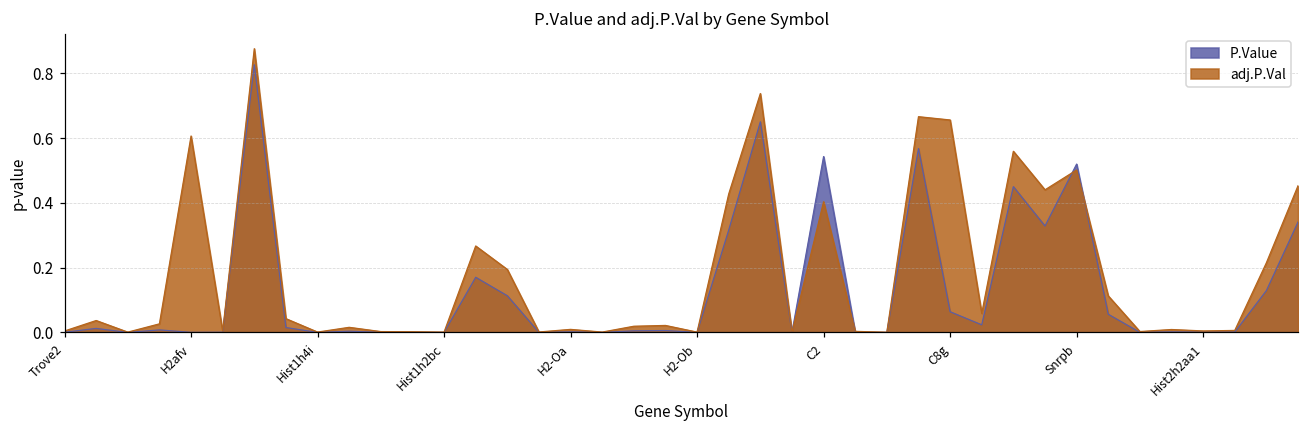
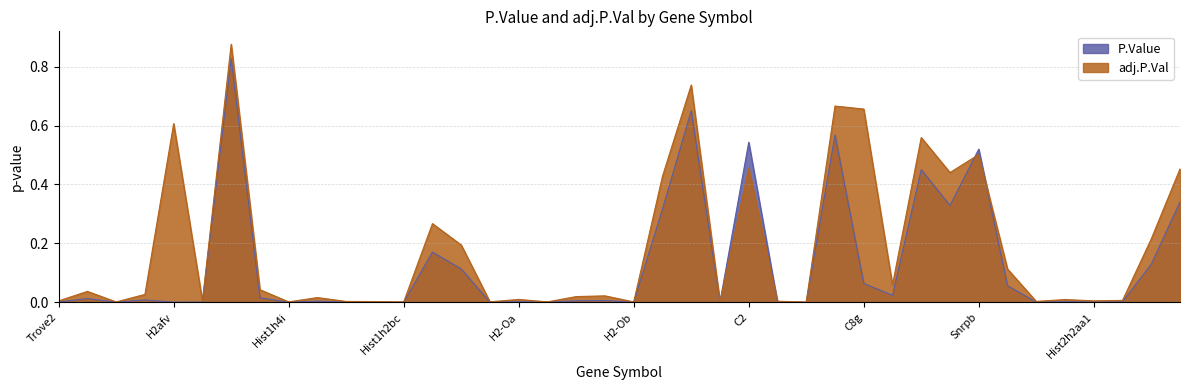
adj.P.Val, C2: 0.40 -> 0.46
